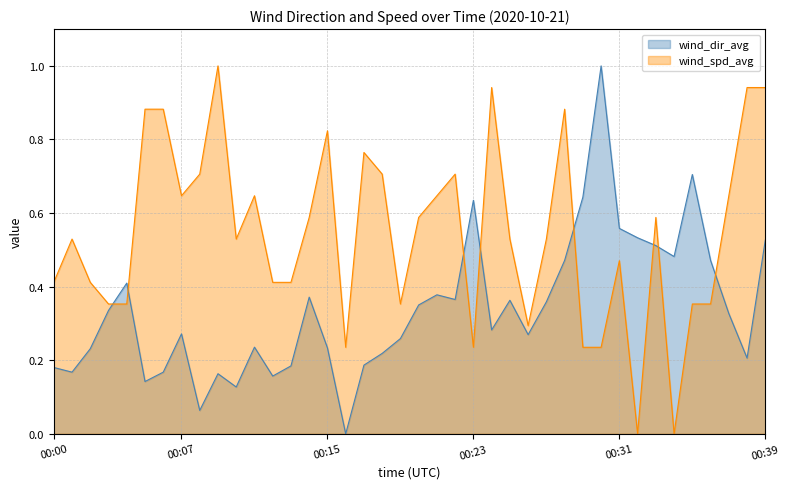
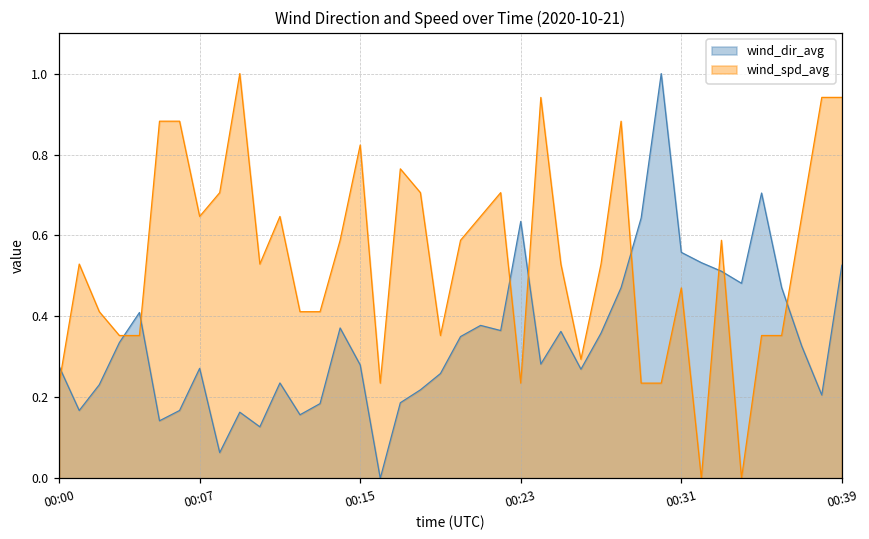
wind_dir_avg, 00:00: 0.18 -> 0.28
wind_spd_avg, 00:00: 0.41 -> 0.24
wind_dir_avg, 00:15: 0.23 -> 0.28
